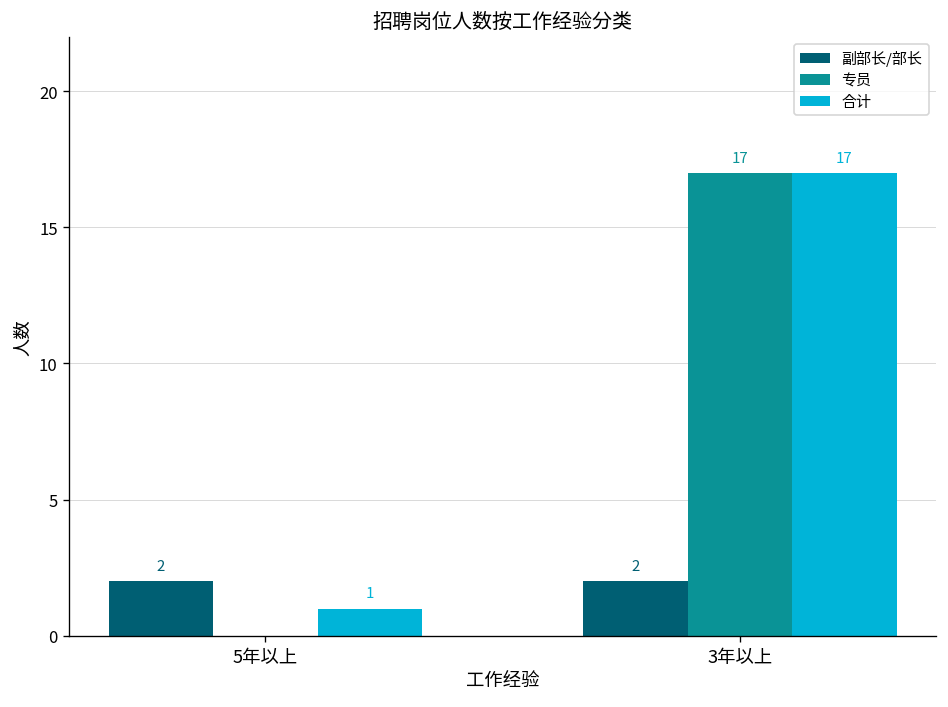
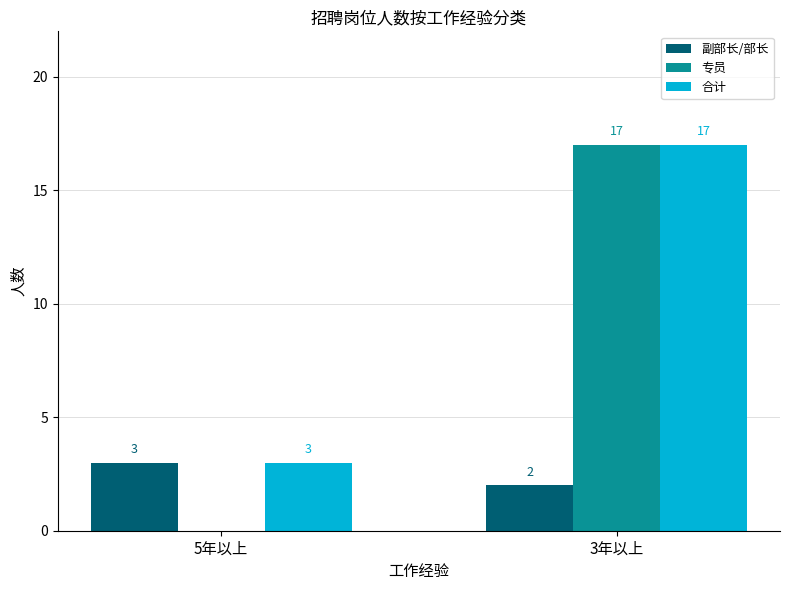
副部长/部长, 5年以上: 2 -> 3
合计, 5年以上: 1 -> 3
